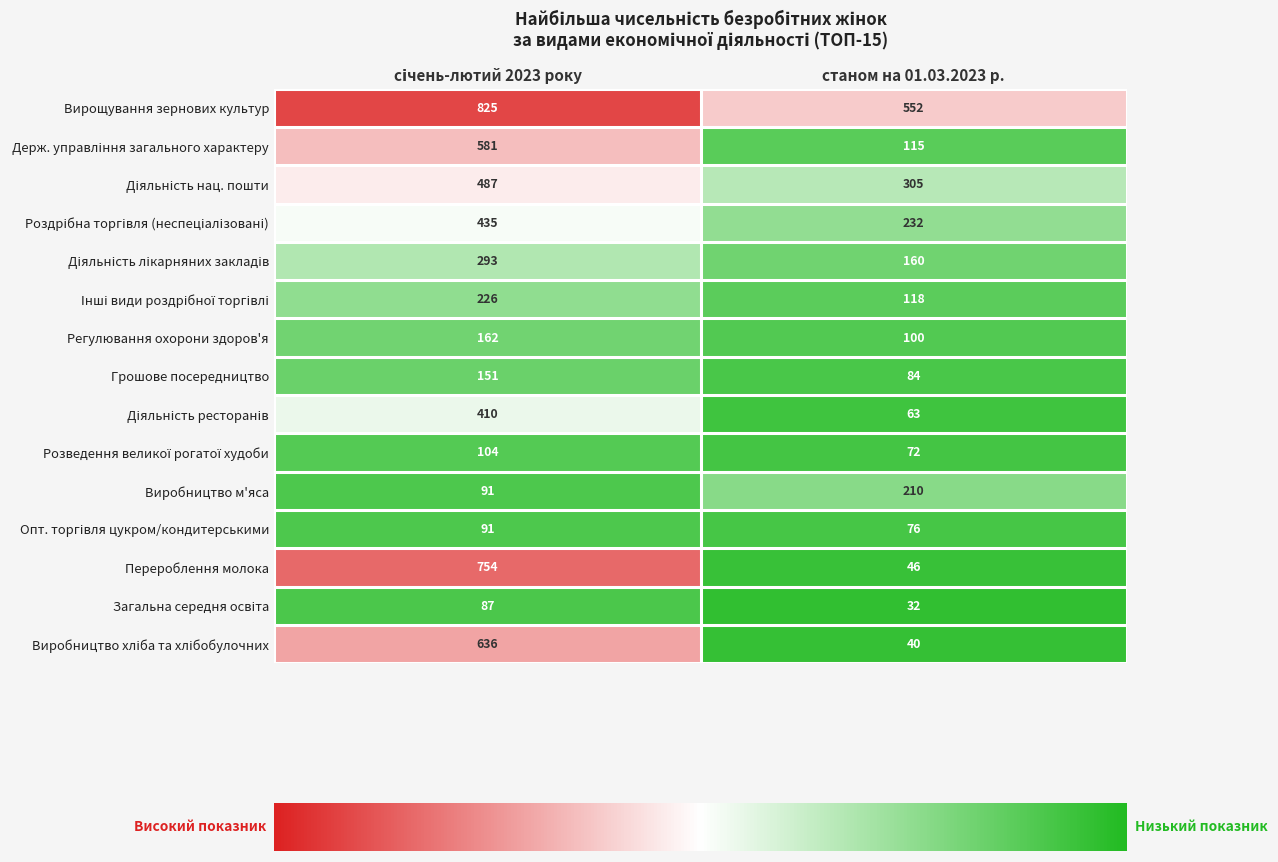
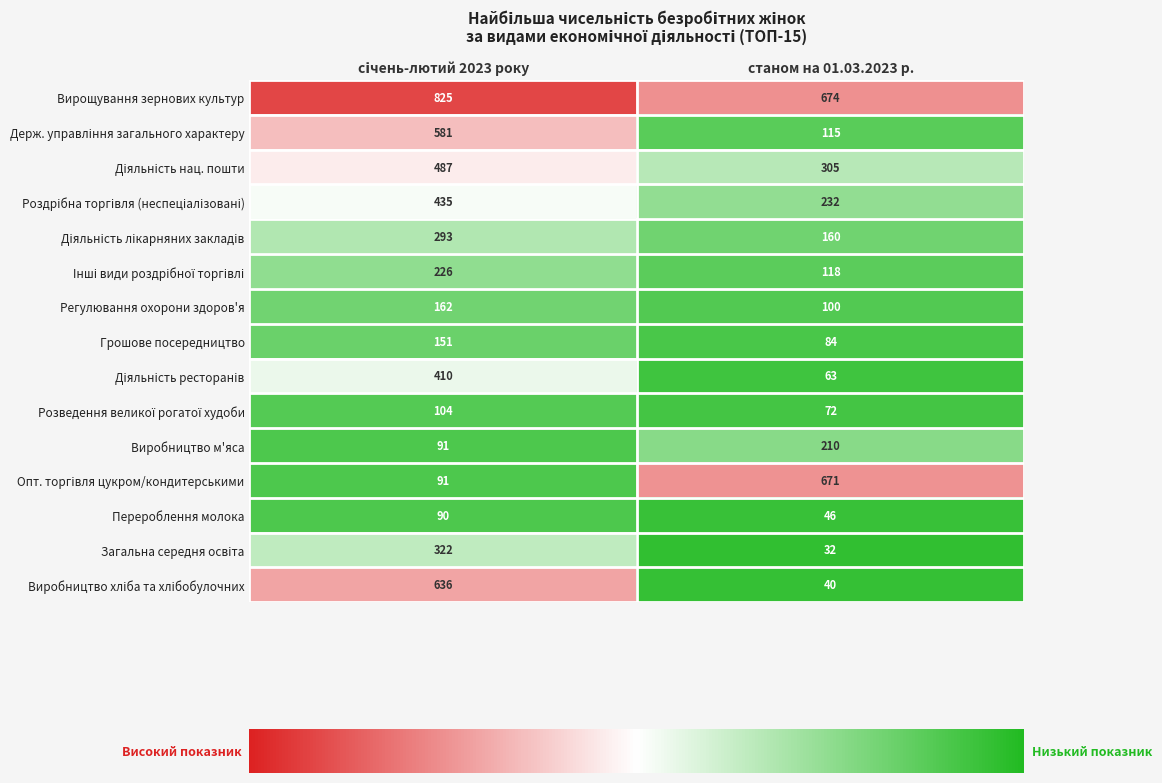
Вирощування зернових культур, станом на 01.03.2023 р.: 552 -> 674
Опт. торгівля цукром/кондитерськими, станом на 01.03.2023 р.: 76 -> 671
Перероблення молока, січень-лютий 2023 року: 754 -> 90
Загальна середня освіта, січень-лютий 2023 року: 87 -> 322
